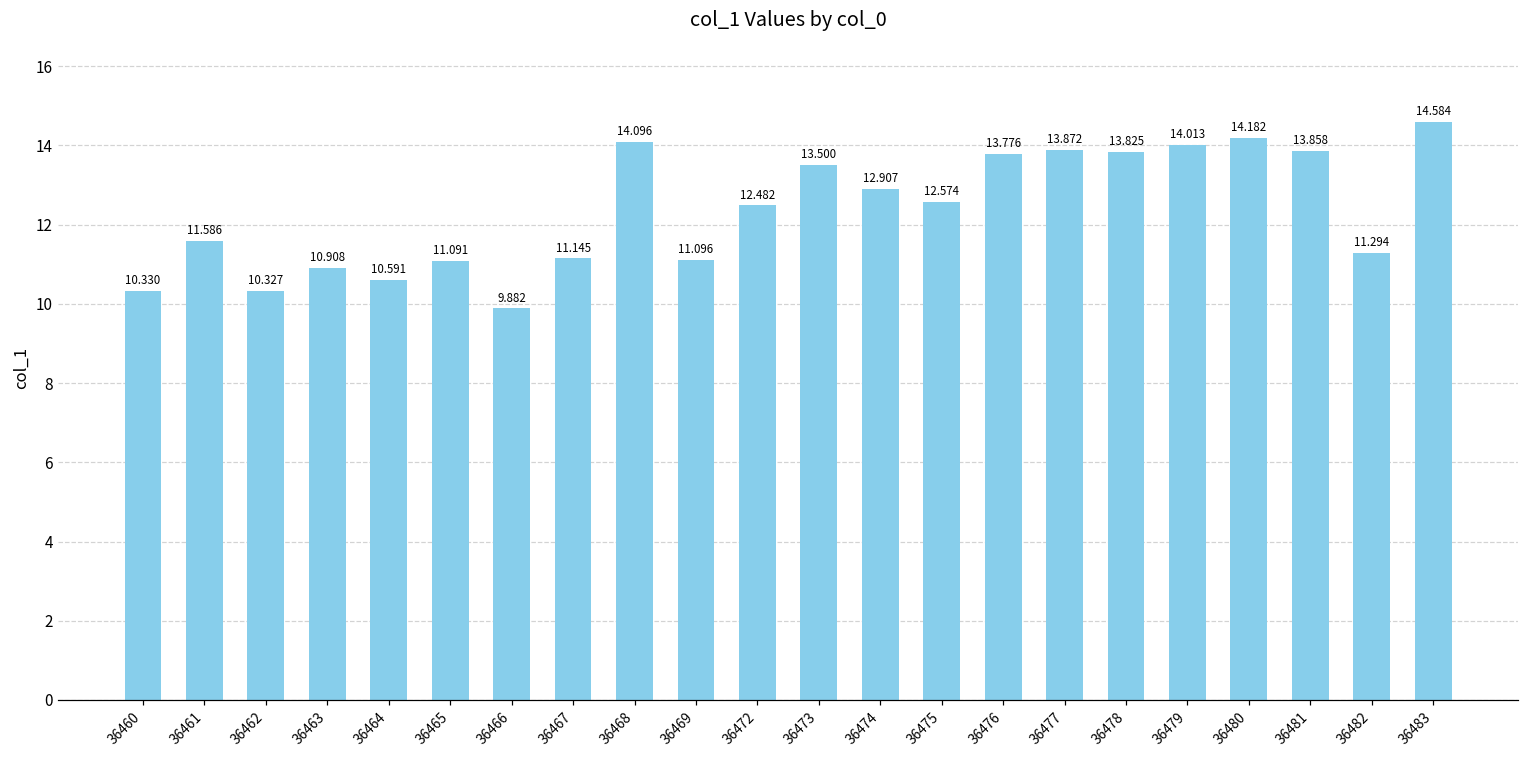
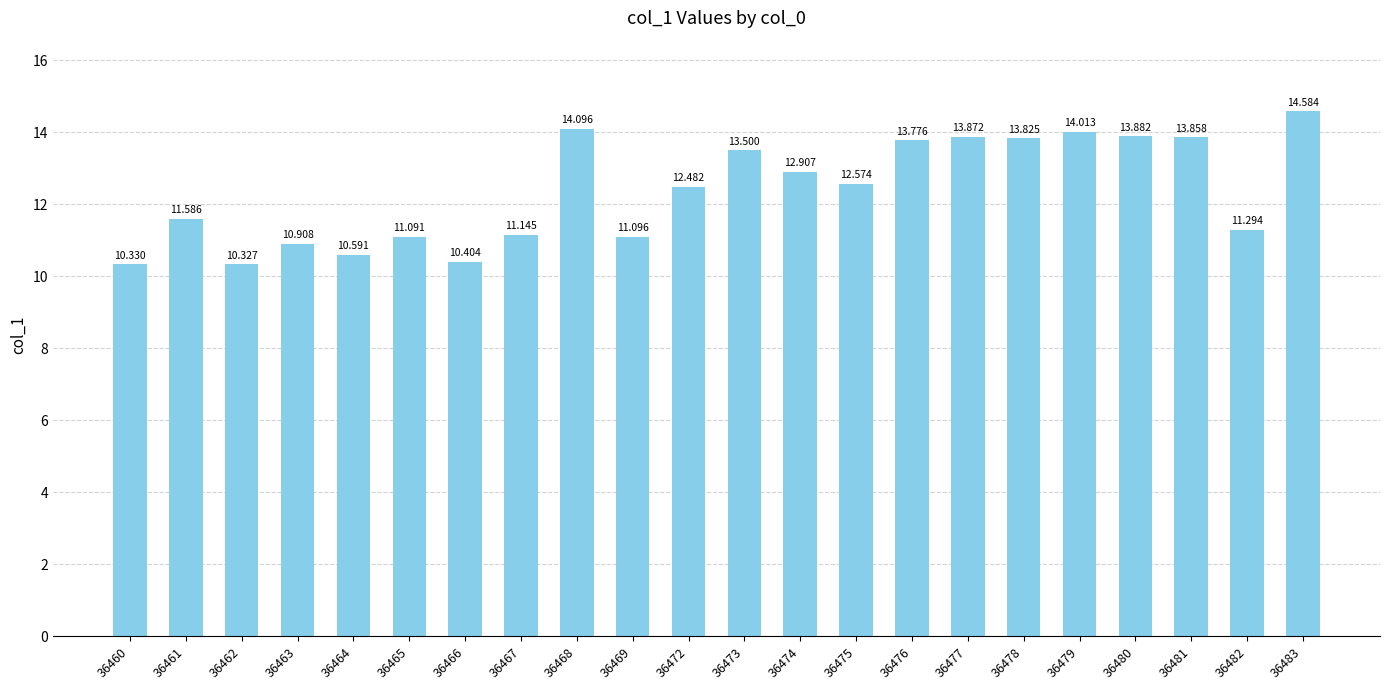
36466: 9.882 -> 10.404
36480: 14.182 -> 13.882
